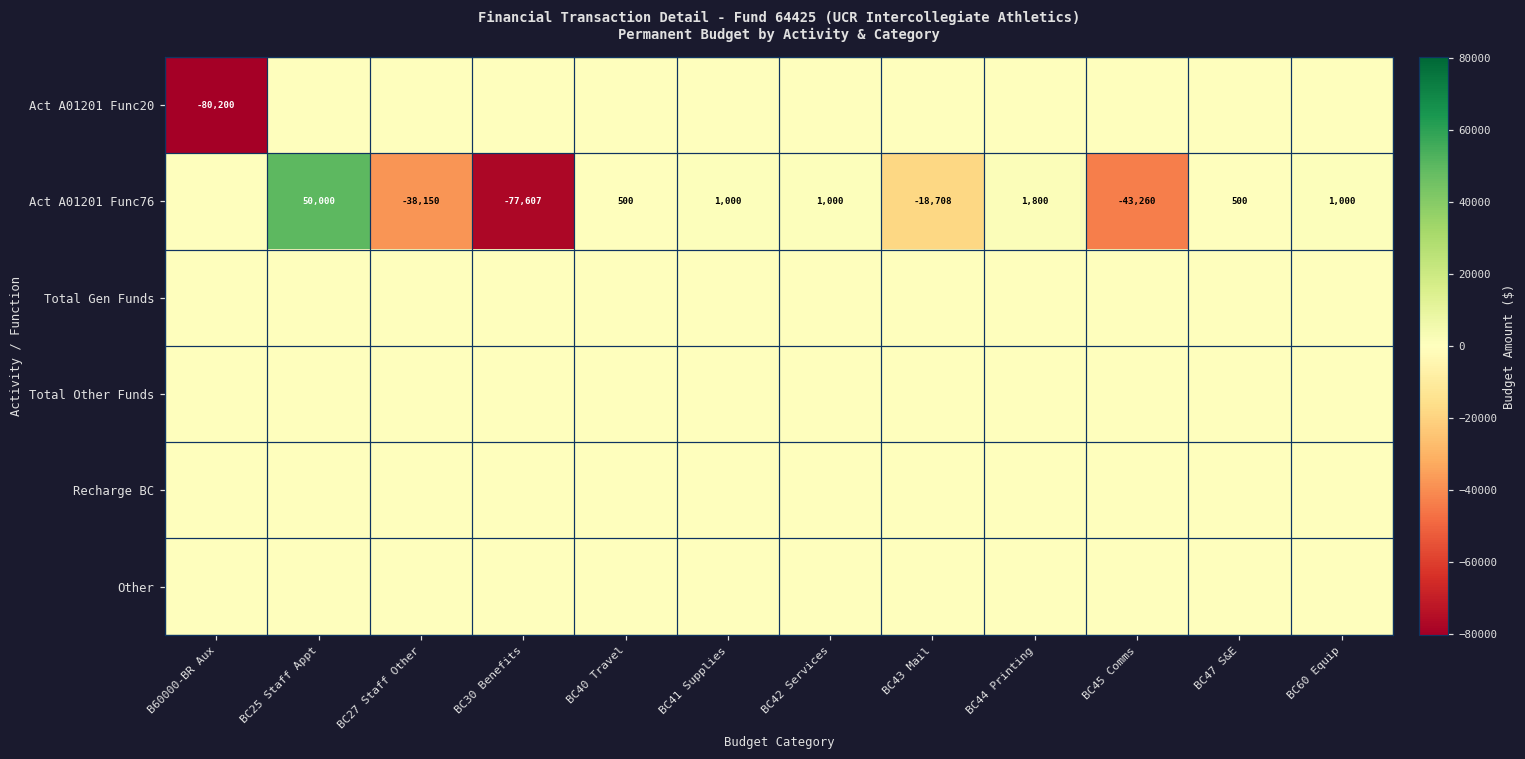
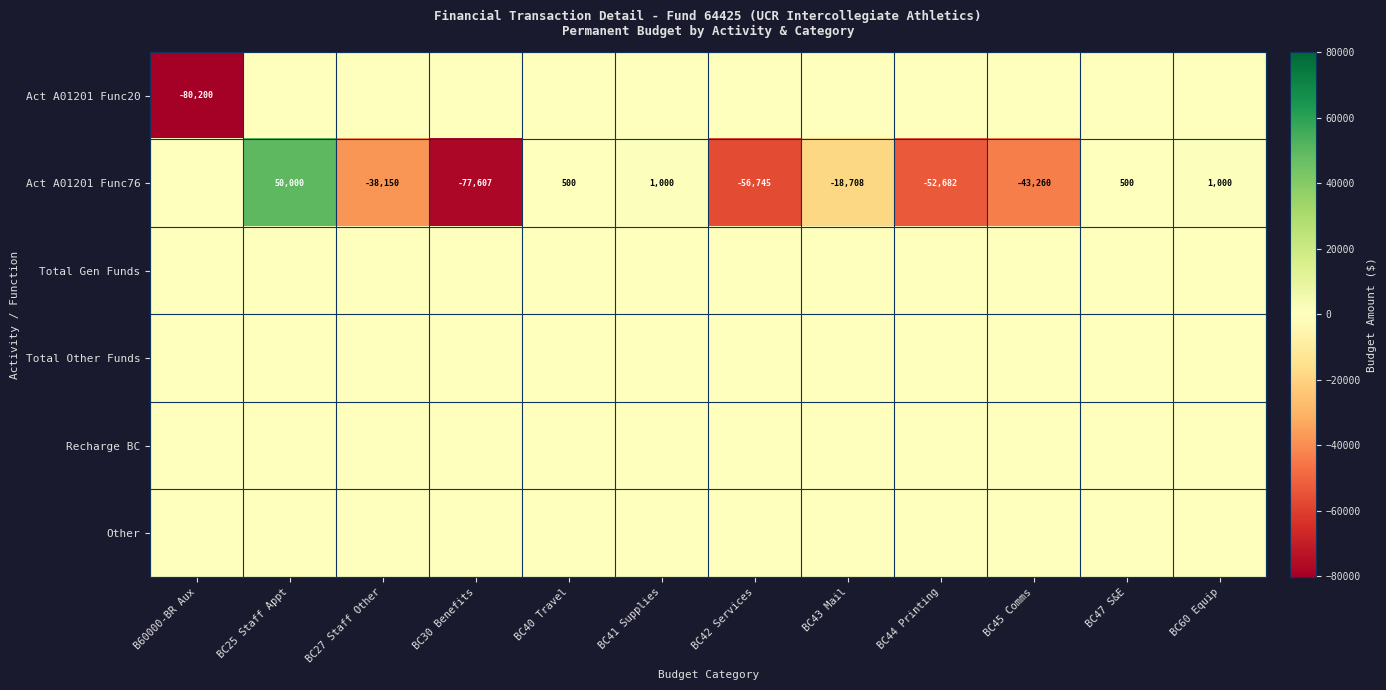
Act A01201 Func76, BC42 Services: 1,000 -> -56,745
Act A01201 Func76, BC44 Printing: 1,800 -> -52,682
